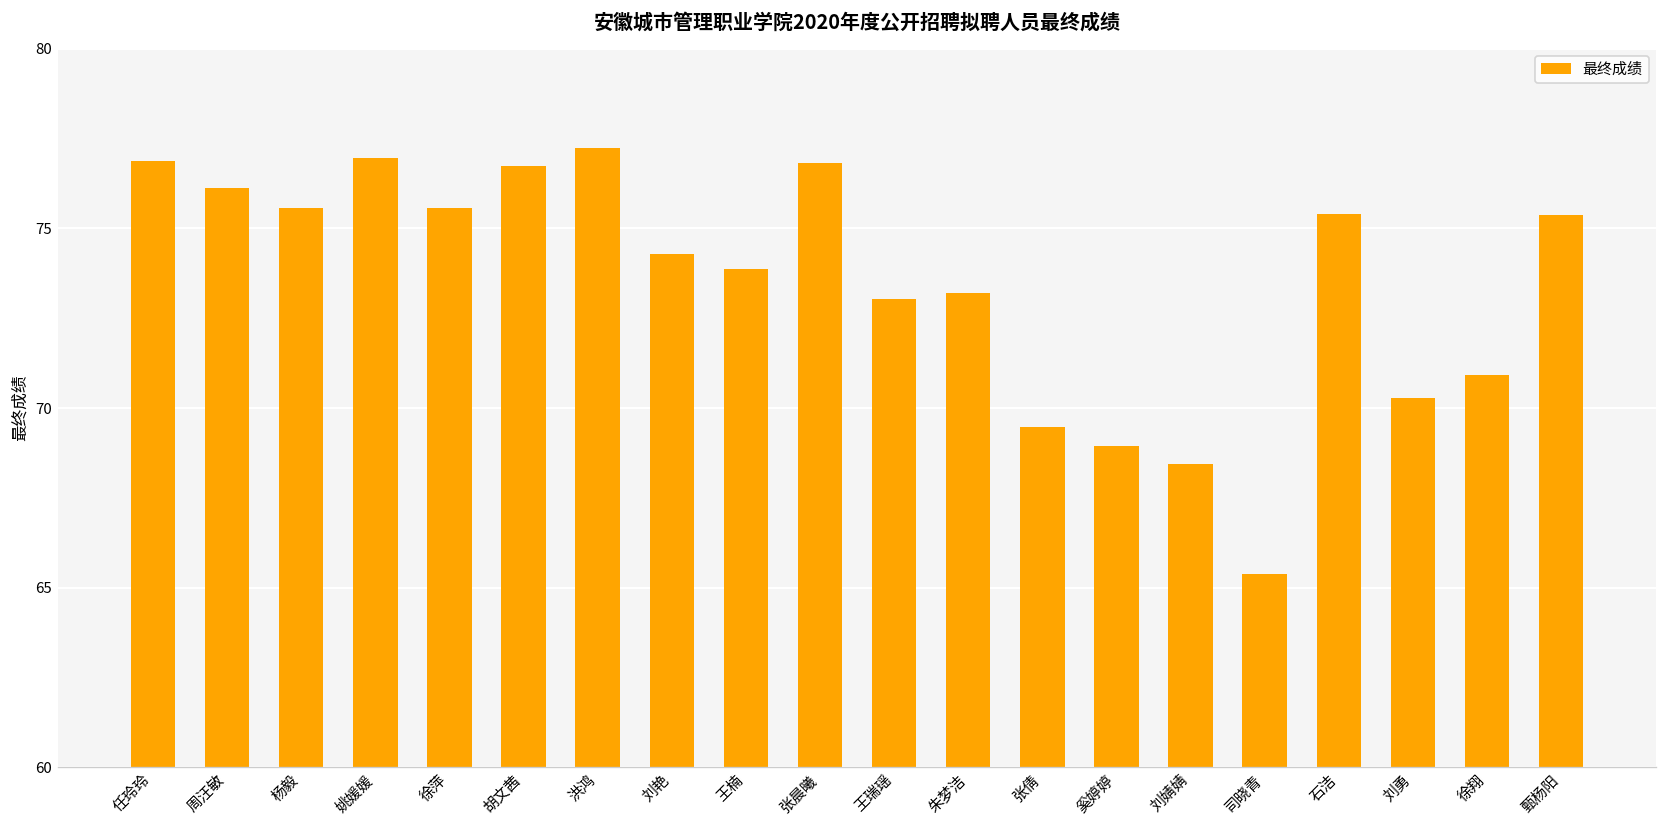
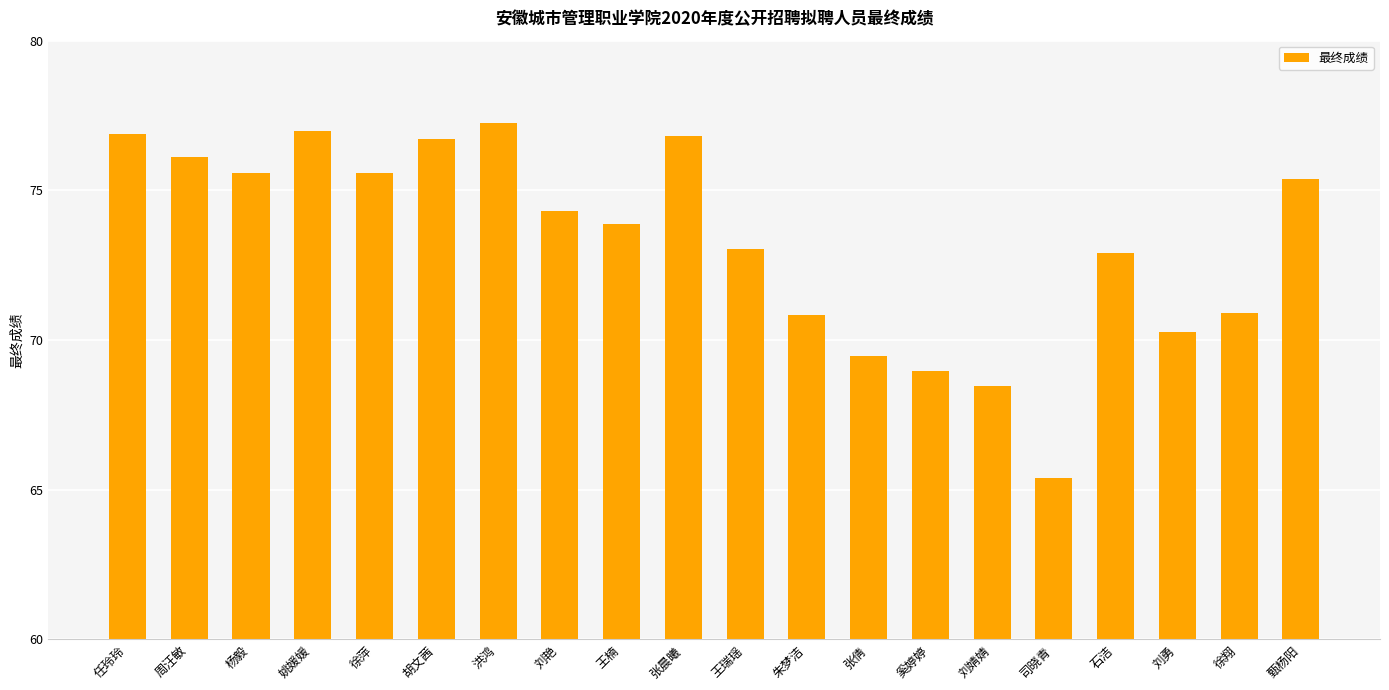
朱梦洁: 73.2 -> 70.8
石洁: 75.4 -> 72.9
